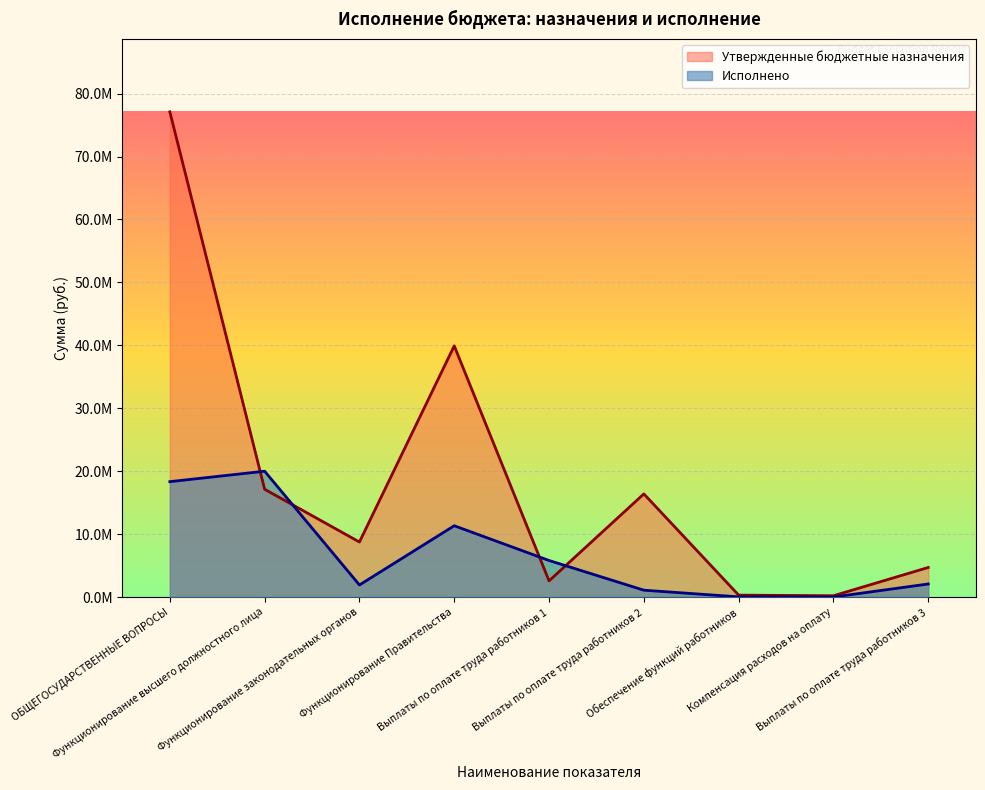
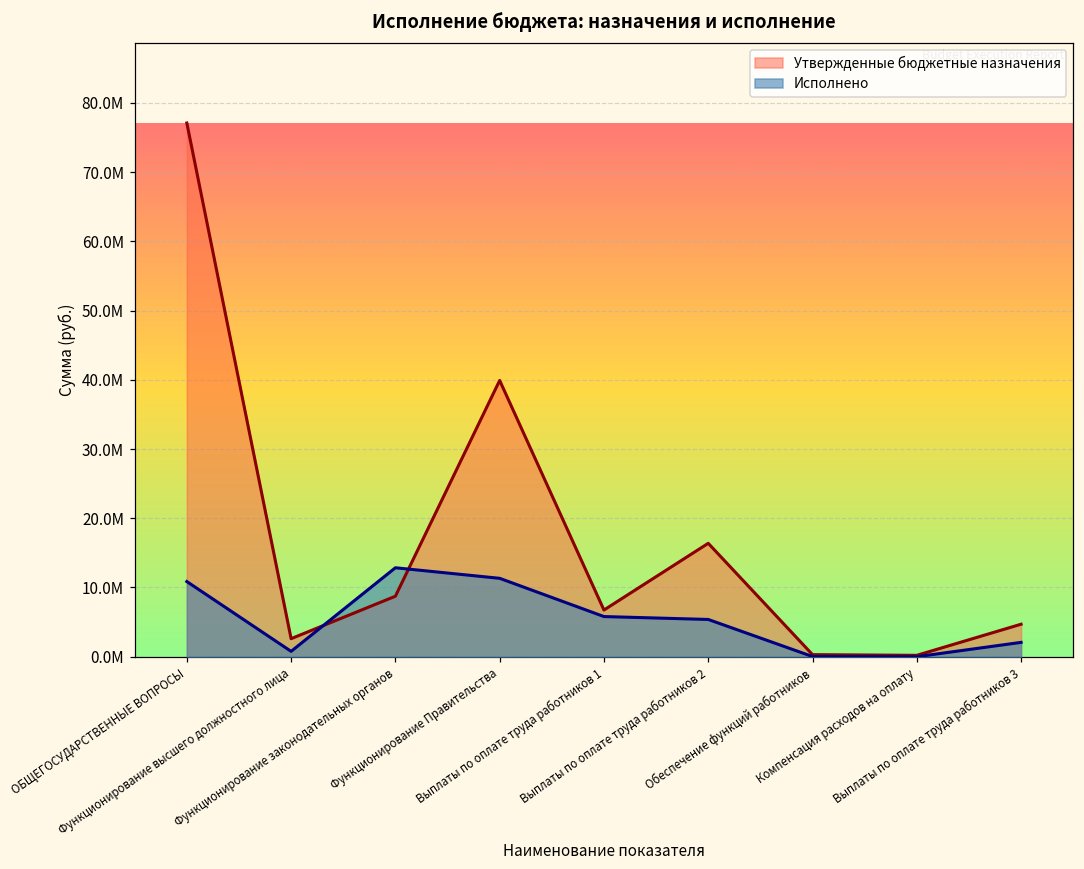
Исполнено, ОБЩЕГОСУДАРСТВЕННЫЕ ВОПРОСЫ: 18000000 -> 11000000
Утвержденные бюджетные назначения, Функционирование высшего должностного лица: 17000000 -> 3000000
Исполнено, Функционирование высшего должностного лица: 20000000 -> 1000000
Исполнено, Функционирование законодательных органов: 2000000 -> 13000000
Утвержденные бюджетные назначения, Выплаты по оплате труда работников 1: 3000000 -> 7000000
Исполнено, Выплаты по оплате труда работников 2: 1000000 -> 5000000
